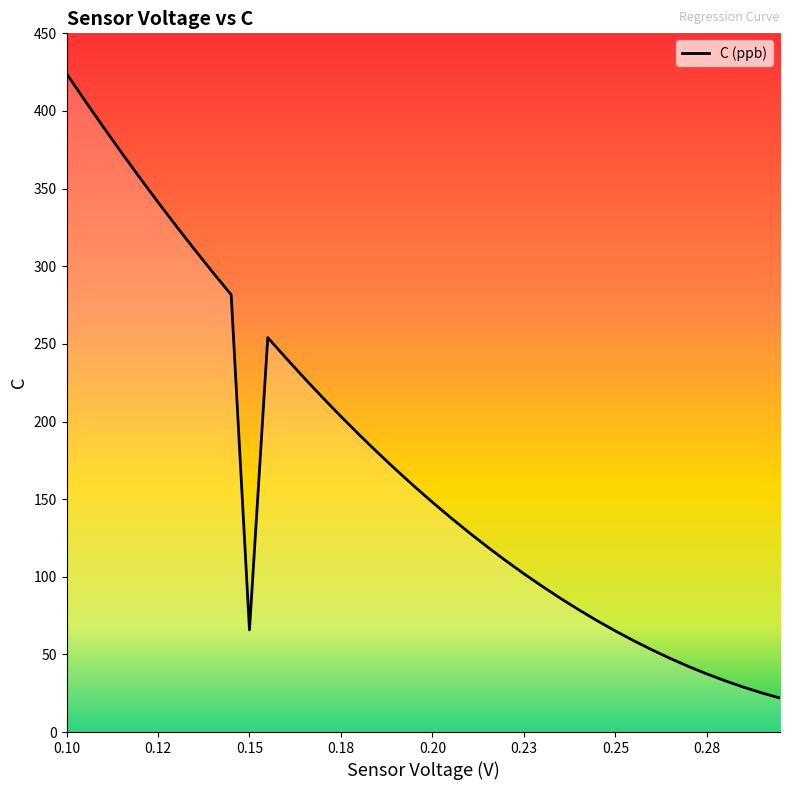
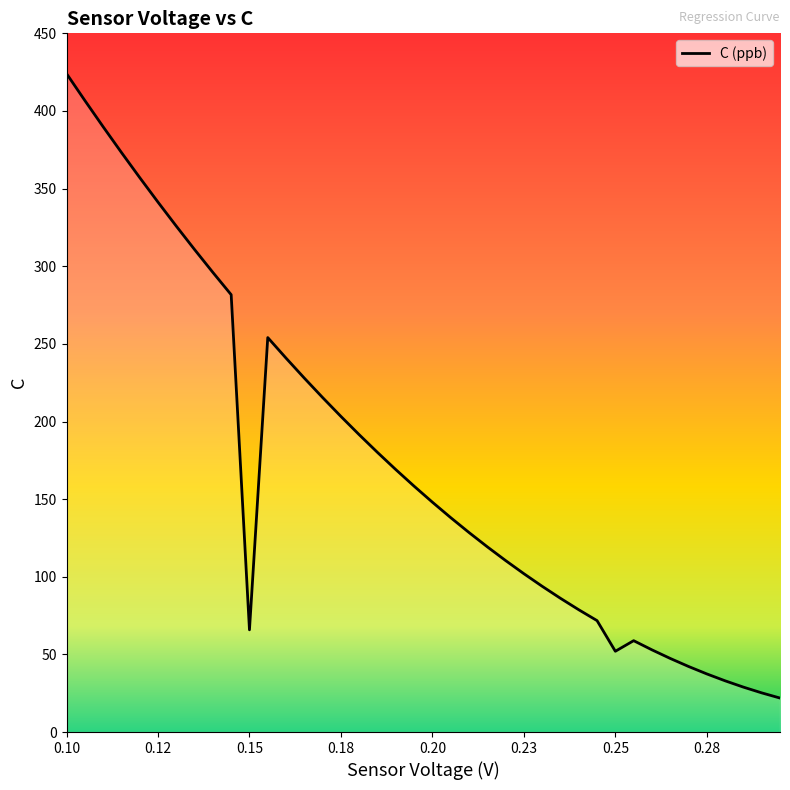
0.25: 65 -> 52
